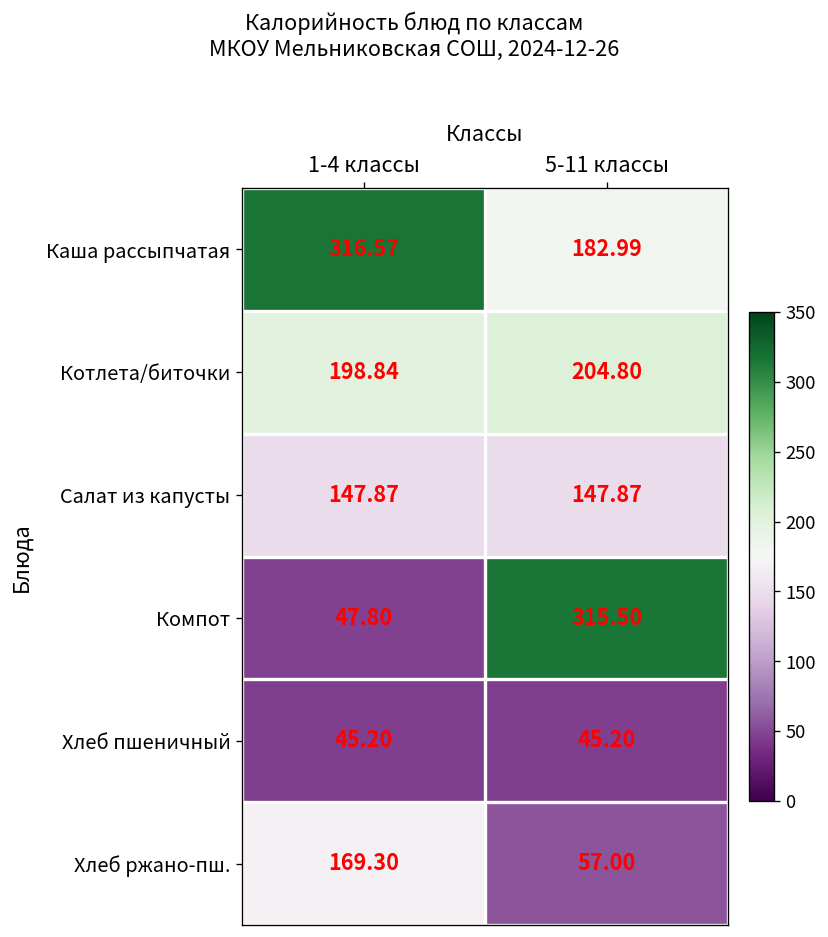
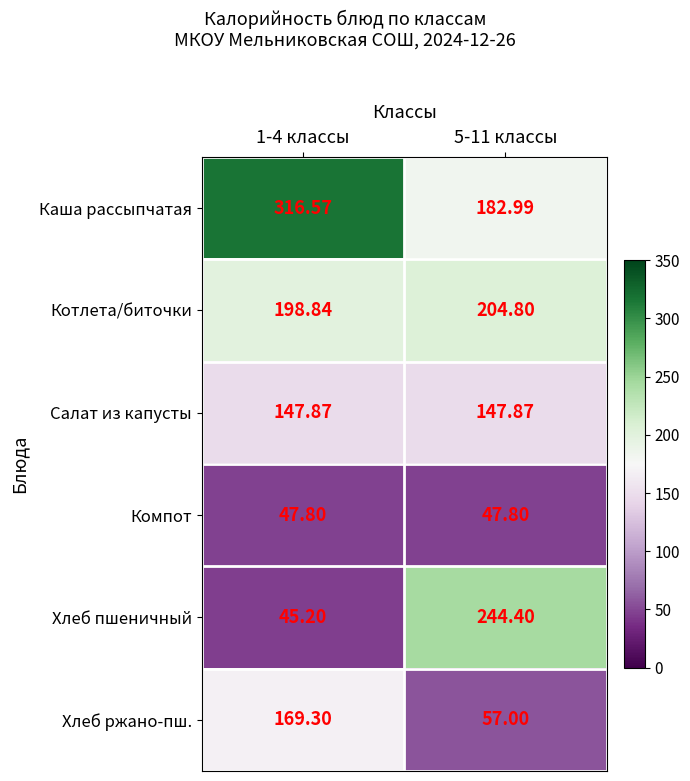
Компот, 5-11 классы: 315.50 -> 47.80
Хлеб пшеничный, 5-11 классы: 45.20 -> 244.40
